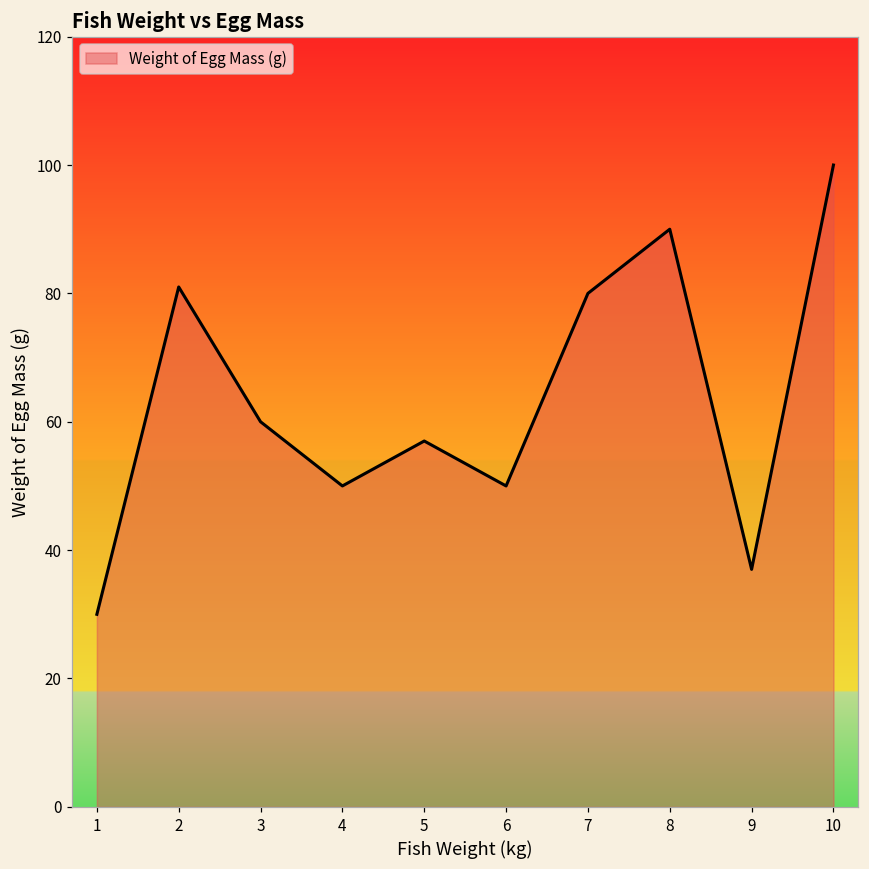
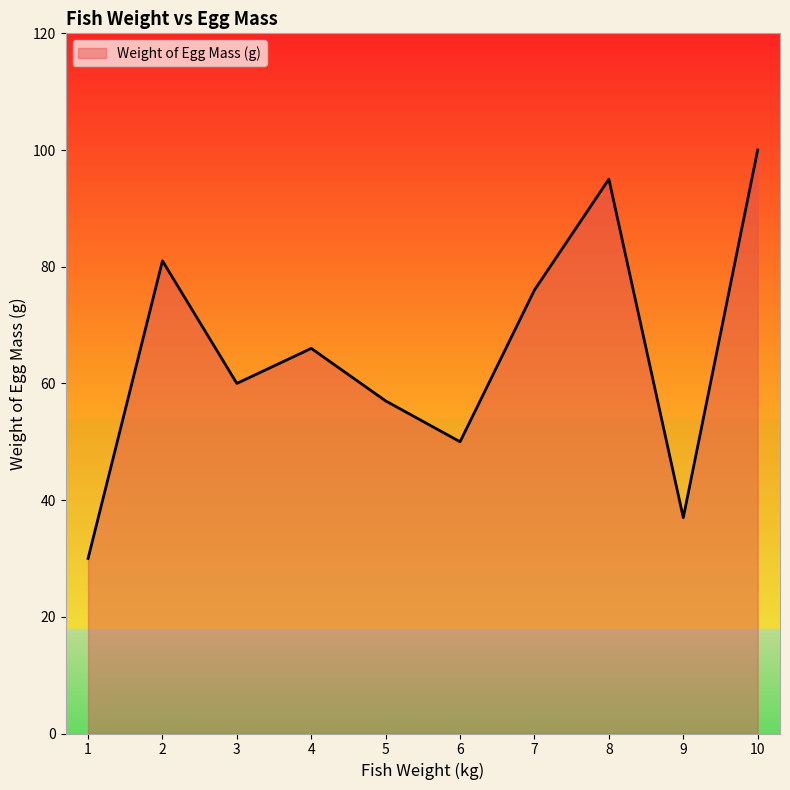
4: 50 -> 66
7: 80 -> 76
8: 90 -> 95
